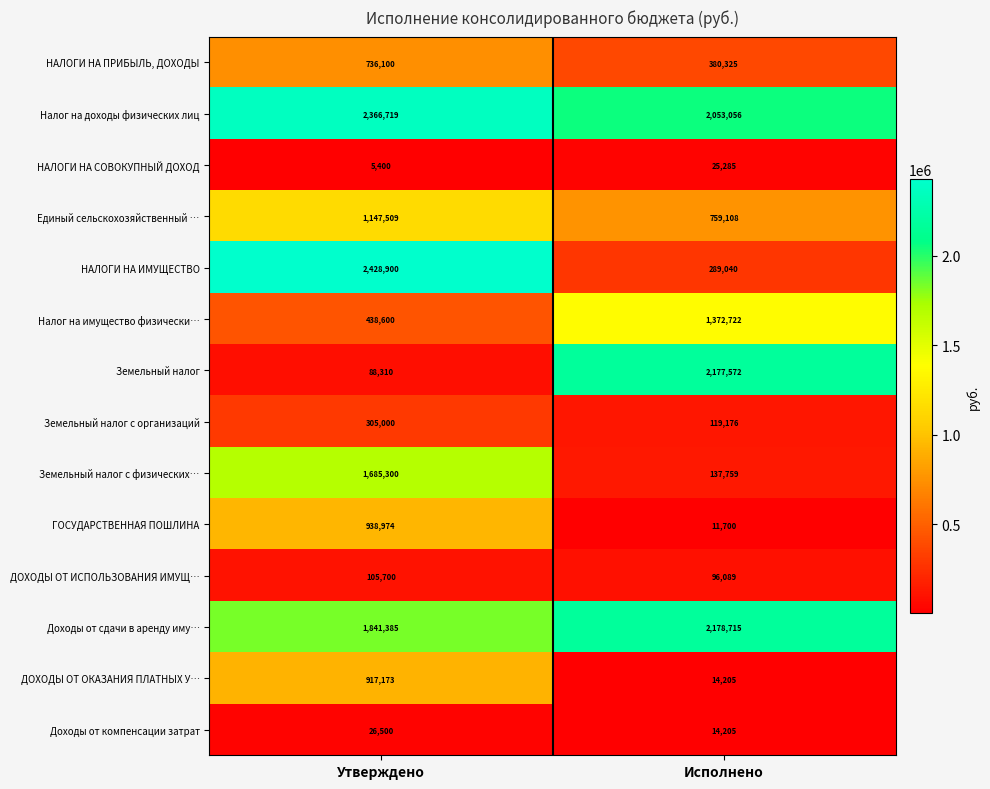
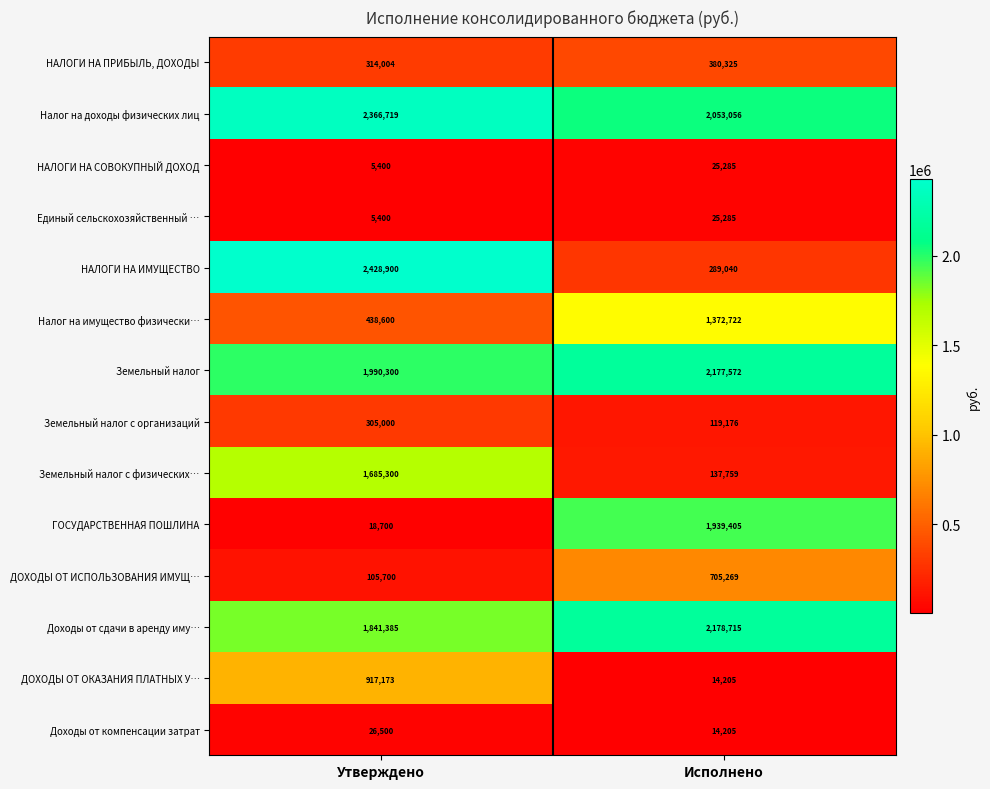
НАЛОГИ НА ПРИБЫЛЬ, ДОХОДЫ, Утверждено: 736,100 -> 314,004
Единый сельскохозяйственный …, Утверждено: 1,147,509 -> 5,400
Единый сельскохозяйственный …, Исполнено: 759,108 -> 25,285
Земельный налог, Утверждено: 88,310 -> 1,990,300
ГОСУДАРСТВЕННАЯ ПОШЛИНА, Утверждено: 938,974 -> 18,700
ГОСУДАРСТВЕННАЯ ПОШЛИНА, Исполнено: 11,700 -> 1,939,405
ДОХОДЫ ОТ ИСПОЛЬЗОВАНИЯ ИМУЩ…, Исполнено: 96,089 -> 705,269
